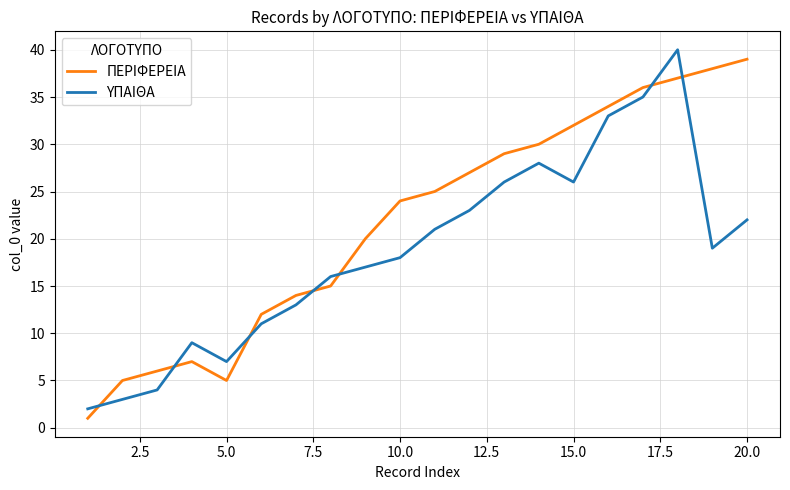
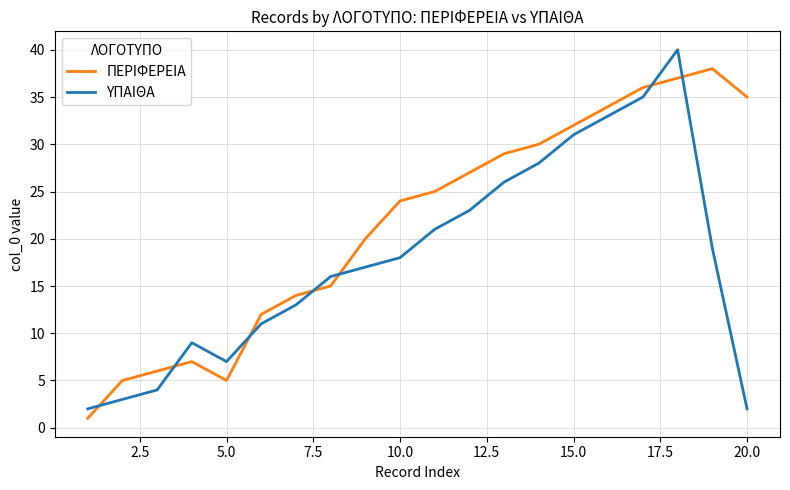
ΥΠΑΙΘΑ, 15.0: 26 -> 31
ΠΕΡΙΦΕΡΕΙΑ, 20.0: 39 -> 35
ΥΠΑΙΘΑ, 20.0: 22 -> 2
